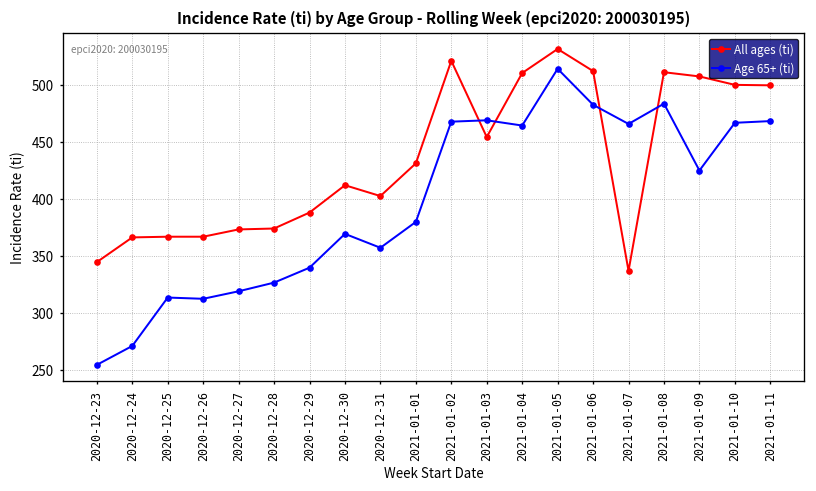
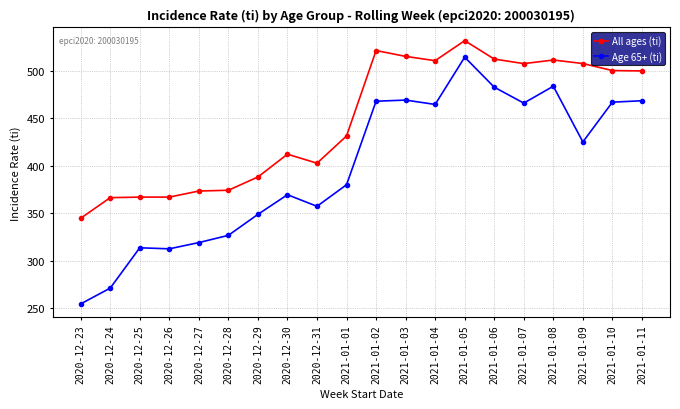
Age 65+ (ti), 2020-12-29: 340 -> 350
All ages (ti), 2021-01-03: 450 -> 520
All ages (ti), 2021-01-07: 340 -> 510
